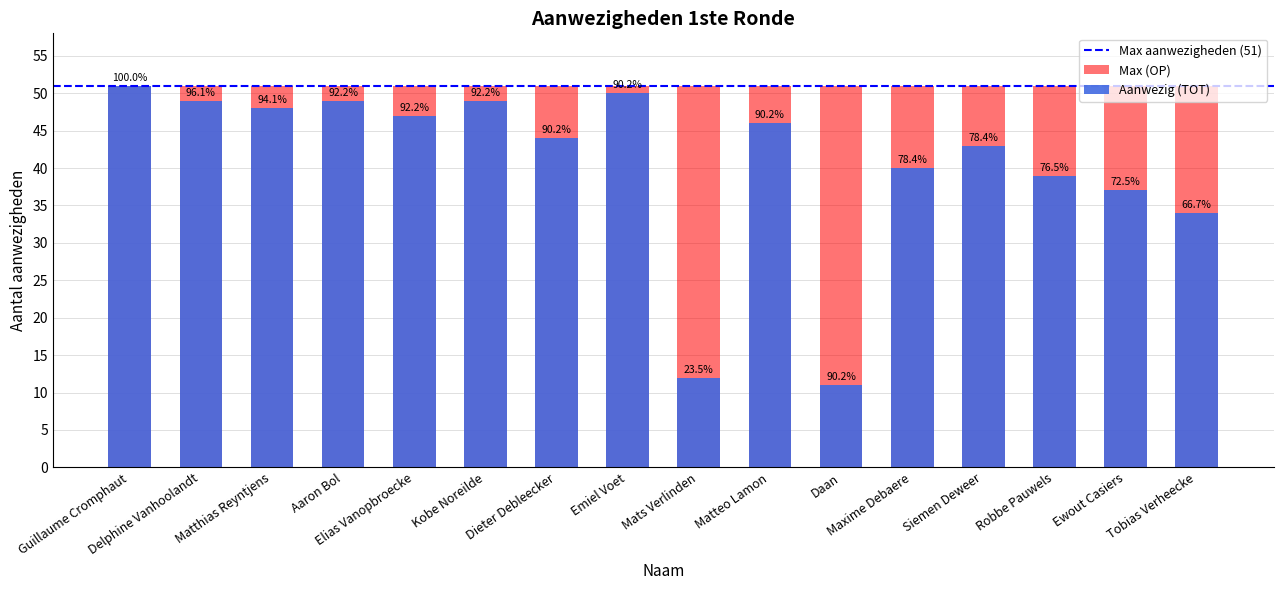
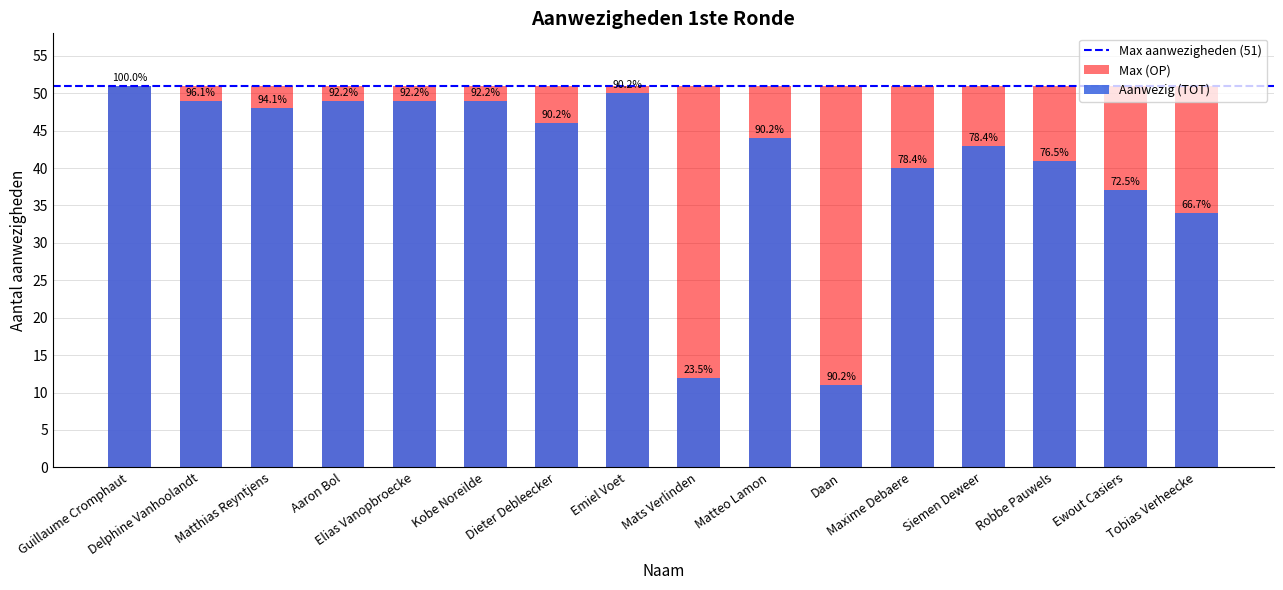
Aanwezig (TOT), Elias Vanopbroecke: 47 -> 49
Aanwezig (TOT), Dieter Debleecker: 44 -> 46
Aanwezig (TOT), Matteo Lamon: 46 -> 44
Aanwezig (TOT), Robbe Pauwels: 39 -> 41
